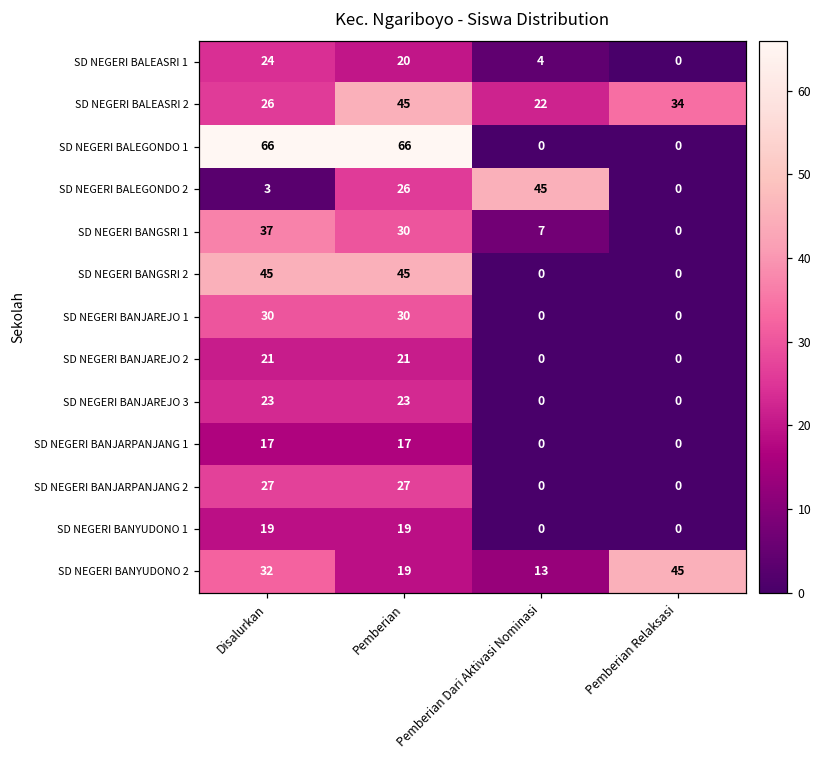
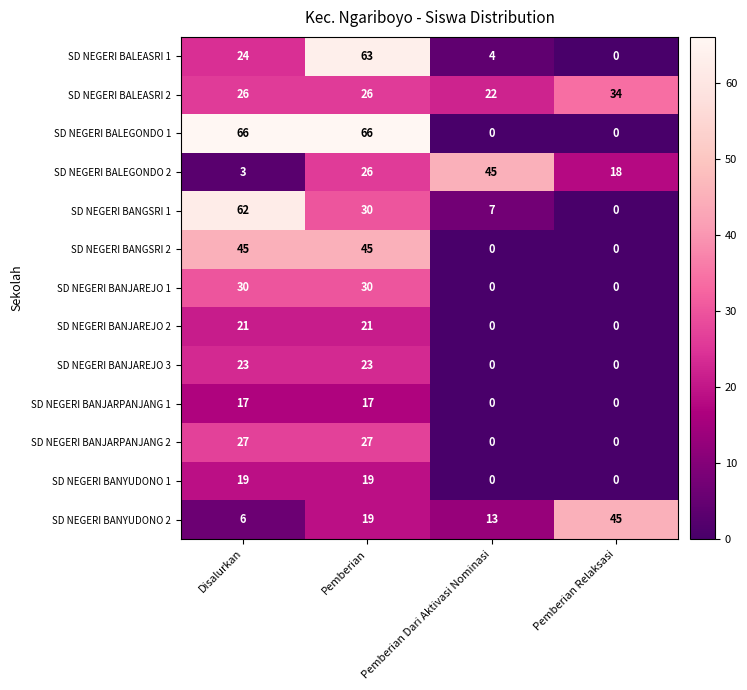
SD NEGERI BALEASRI 1, Pemberian: 20 -> 63
SD NEGERI BALEASRI 2, Pemberian: 45 -> 26
SD NEGERI BALEGONDO 2, Pemberian Relaksasi: 0 -> 18
SD NEGERI BANGSRI 1, Disalurkan: 37 -> 62
SD NEGERI BANYUDONO 2, Disalurkan: 32 -> 6
